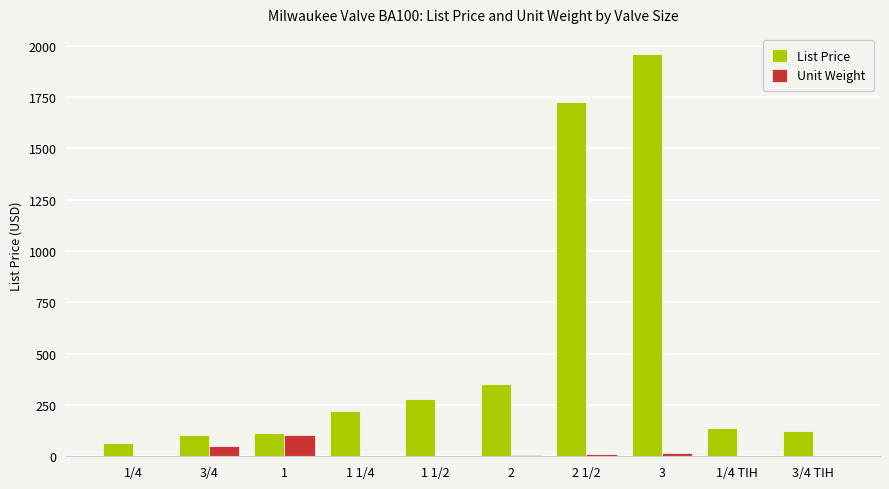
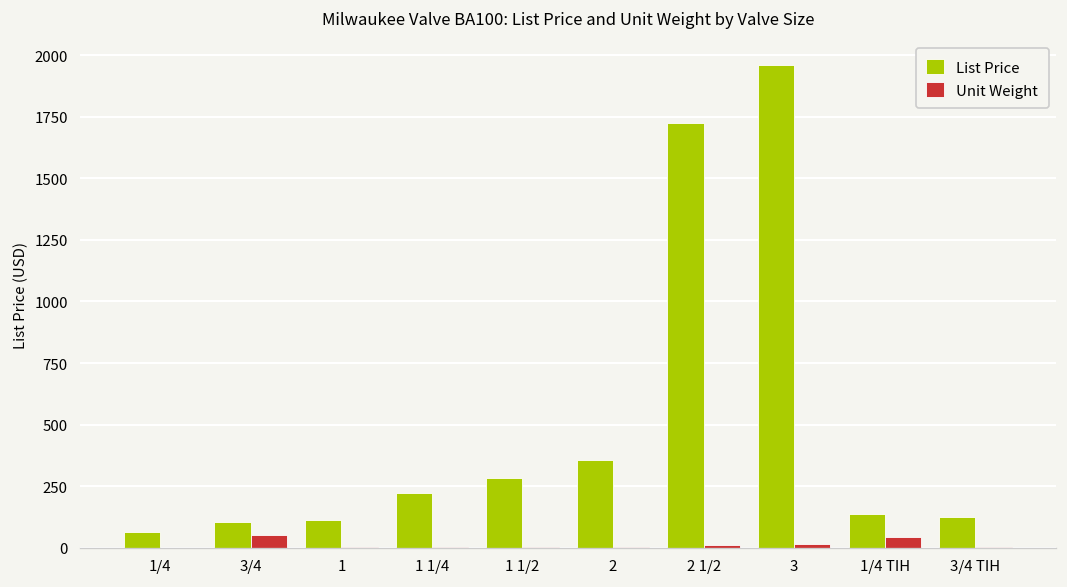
Unit Weight, 1: 100 -> 0
Unit Weight, 1/4 TIH: 0 -> 40
